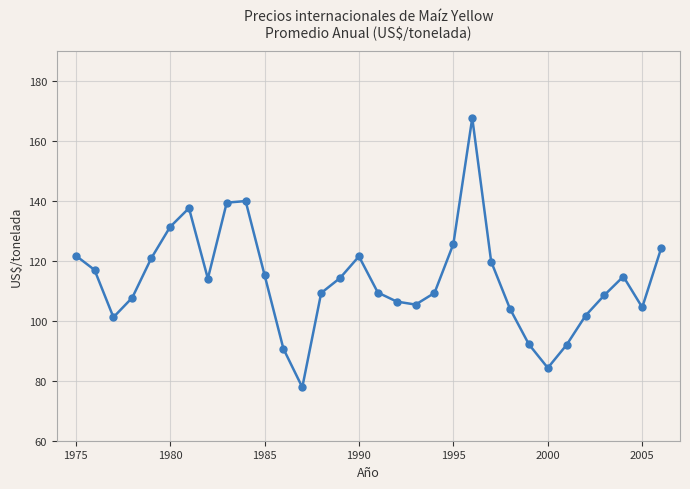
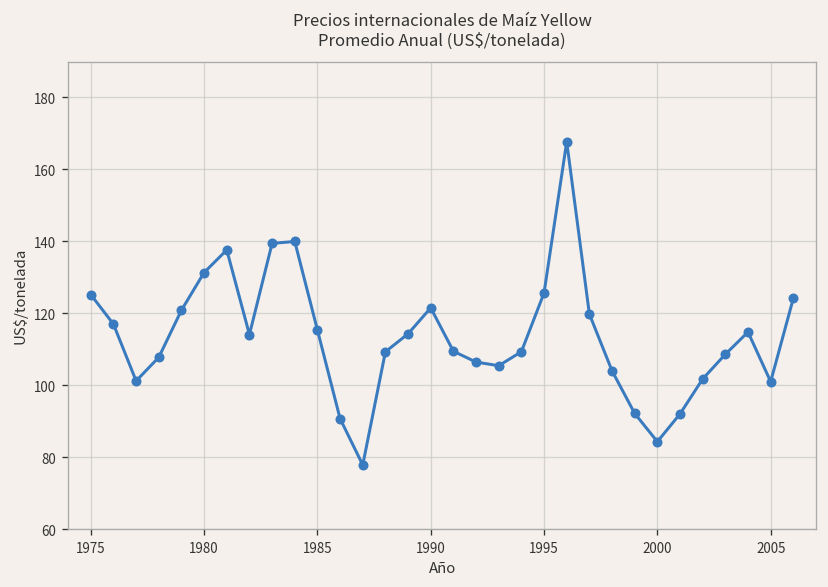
1975: 122 -> 125
2005: 104 -> 101
